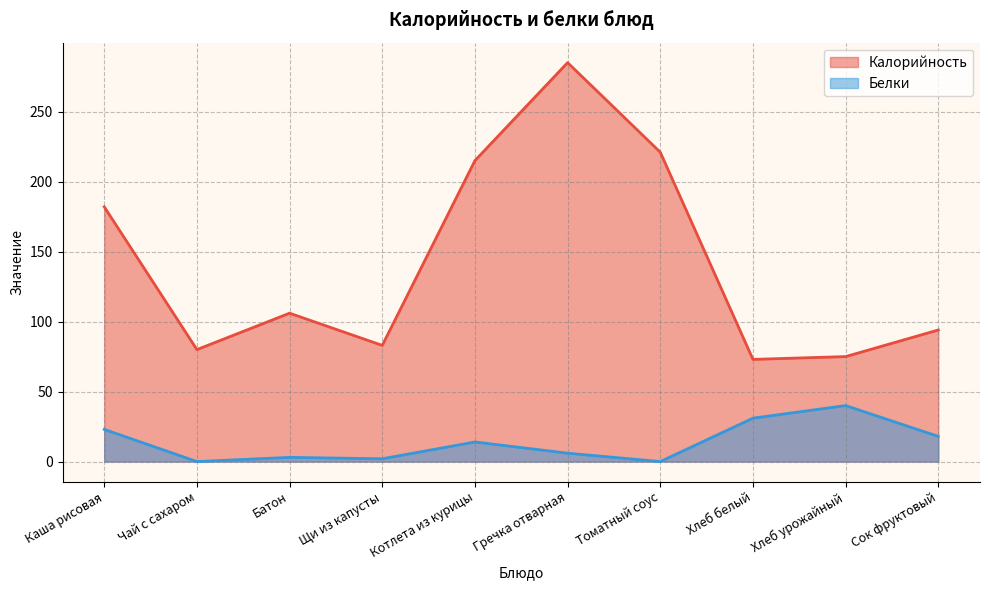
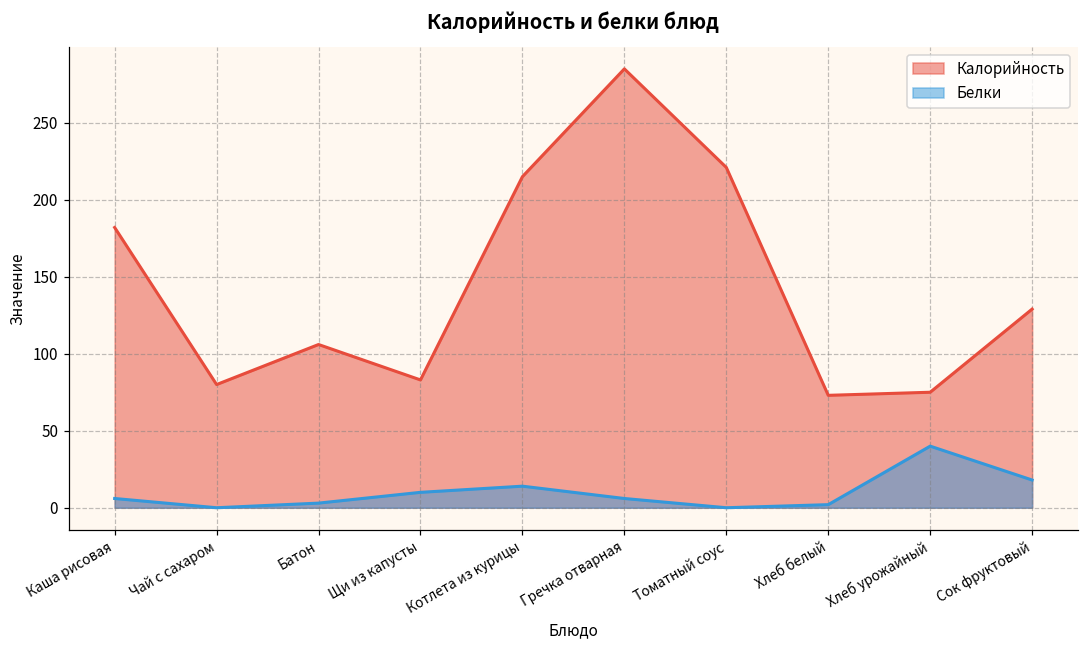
Белки, Каша рисовая: 23 -> 6
Белки, Щи из капусты: 2 -> 10
Белки, Хлеб белый: 31 -> 2
Калорийность, Сок фруктовый: 94 -> 129
